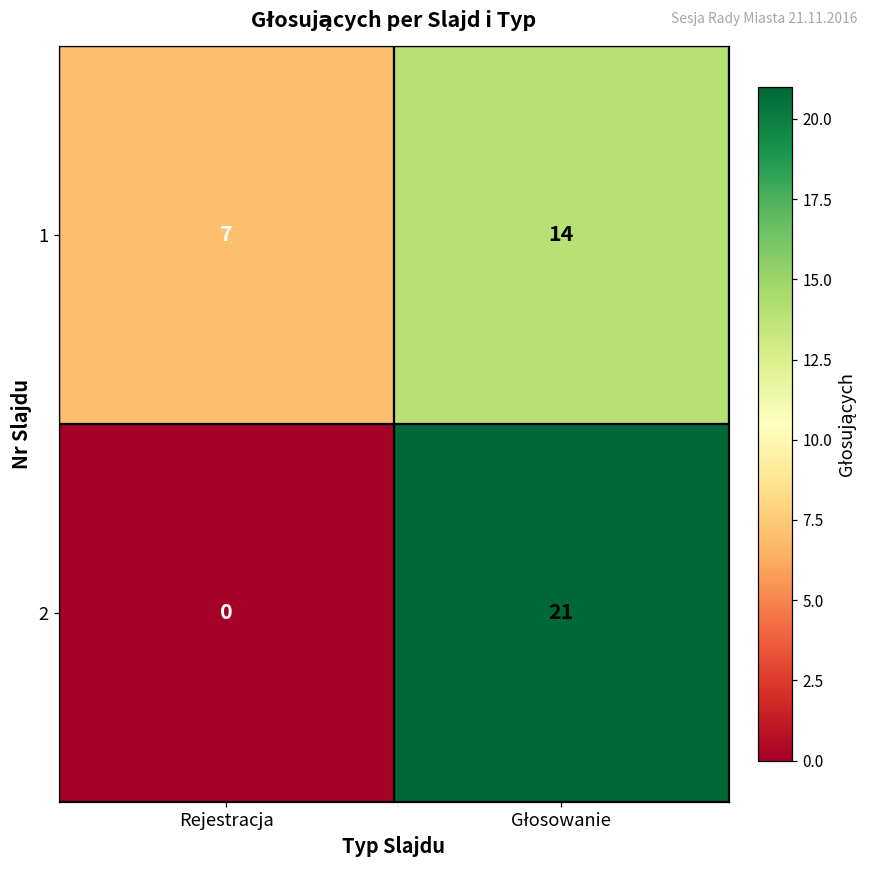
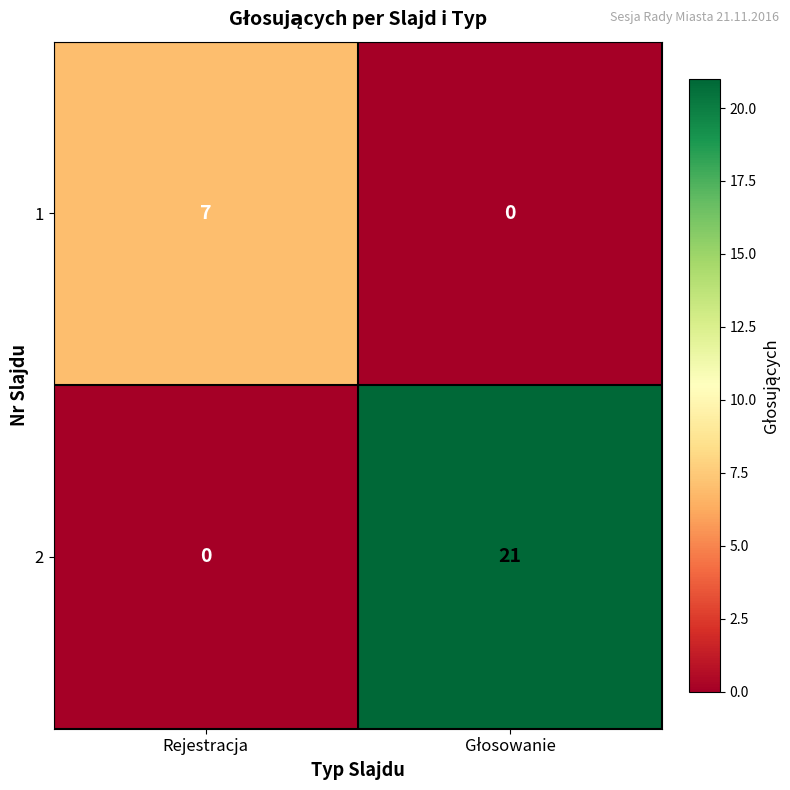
1, Głosowanie: 14 -> 0
